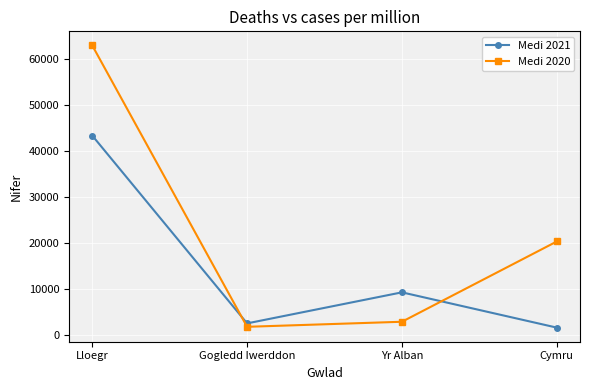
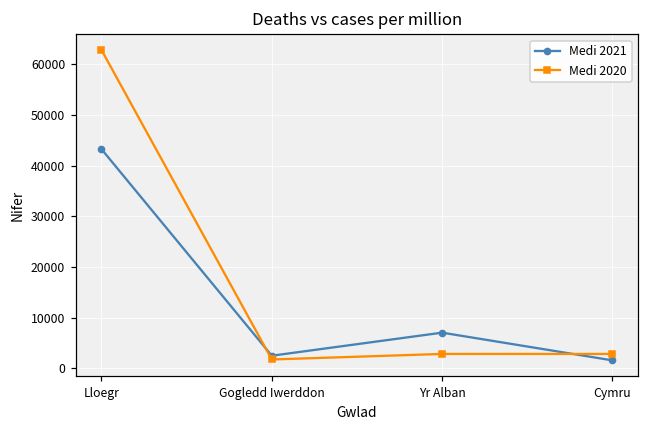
Medi 2021, Yr Alban: 9000 -> 7000
Medi 2020, Cymru: 20000 -> 3000
